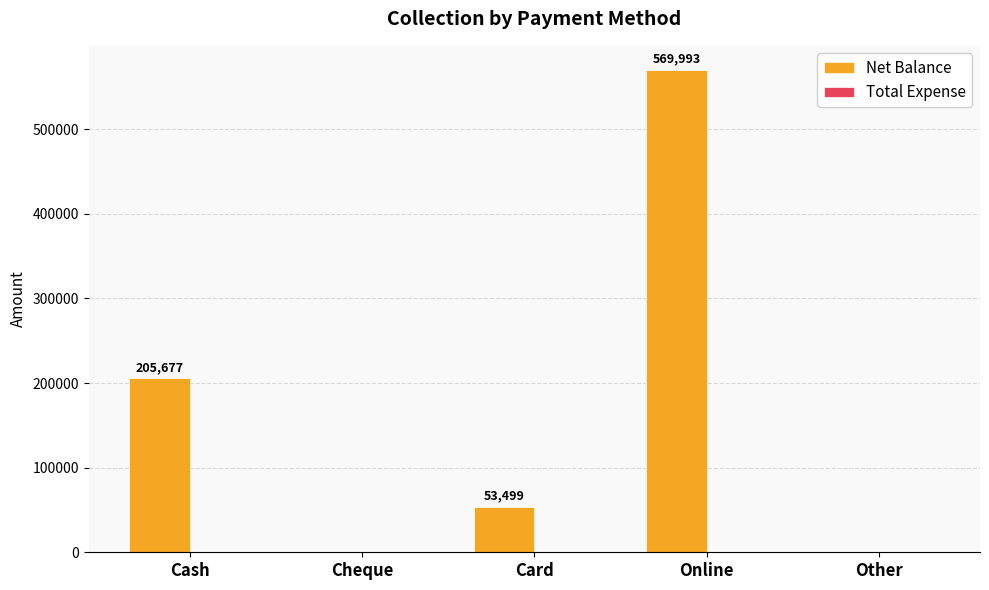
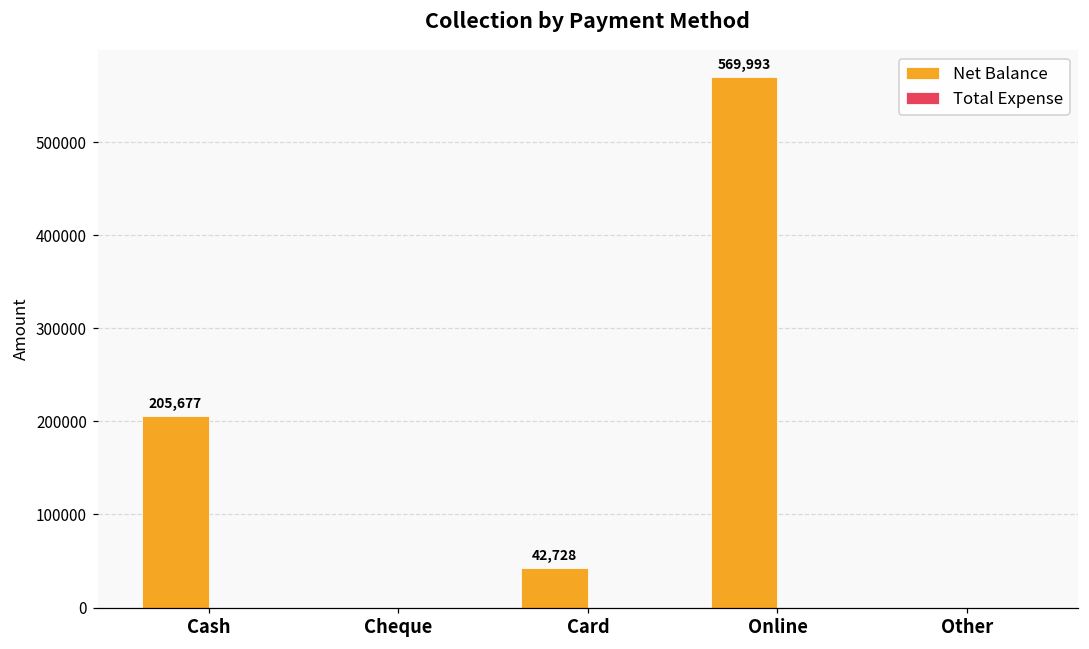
Net Balance, Card: 53,499 -> 42,728
